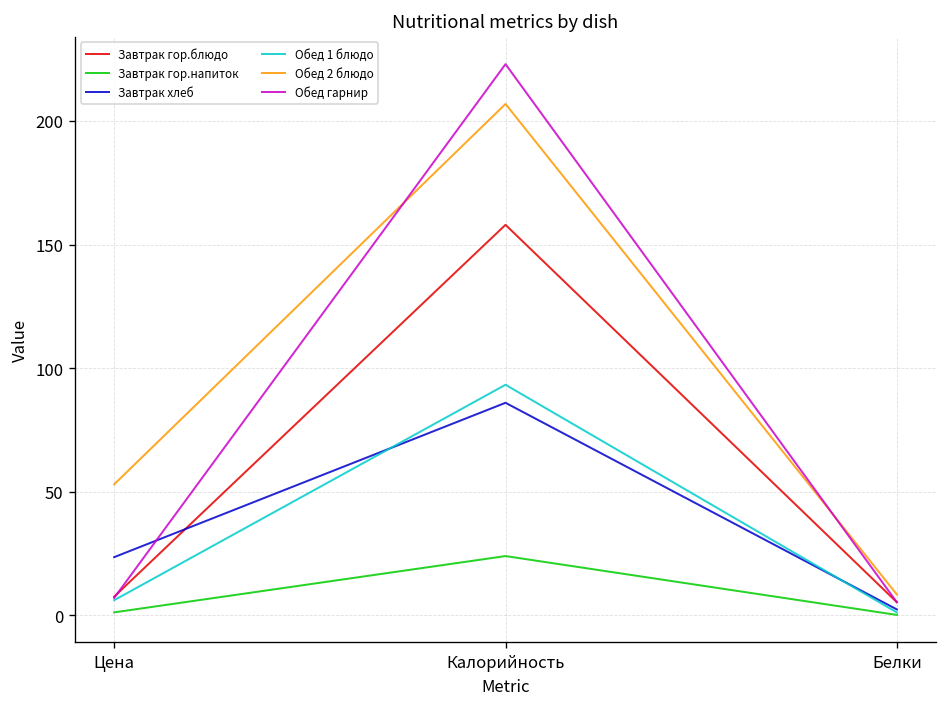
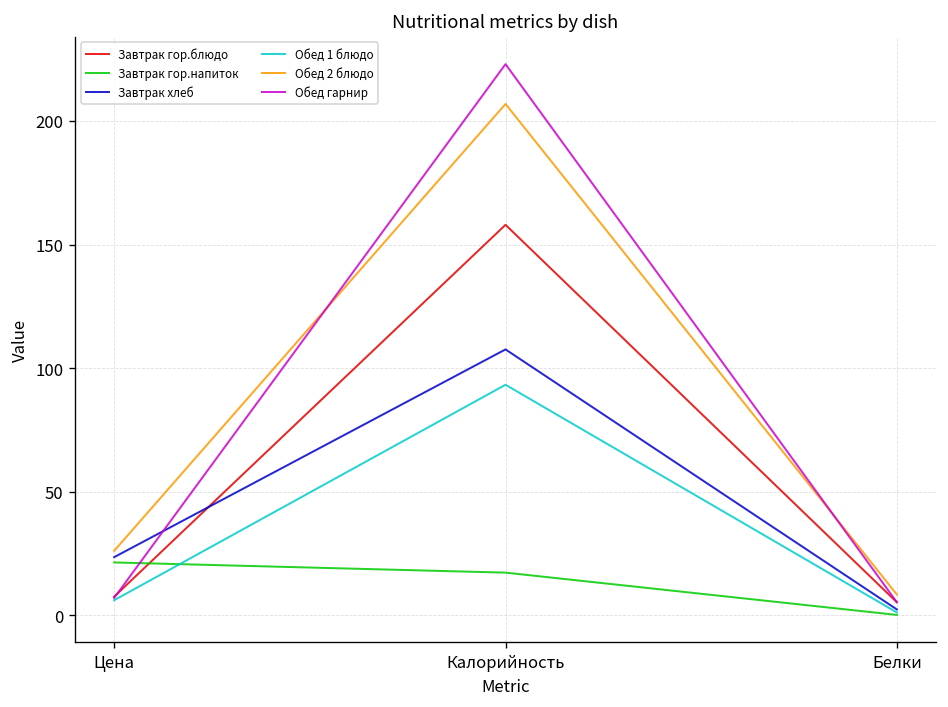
Завтрак гор.напиток, Цена: 1 -> 21
Обед 2 блюдо, Цена: 53 -> 26
Завтрак гор.напиток, Калорийность: 24 -> 17
Завтрак хлеб, Калорийность: 86 -> 108
